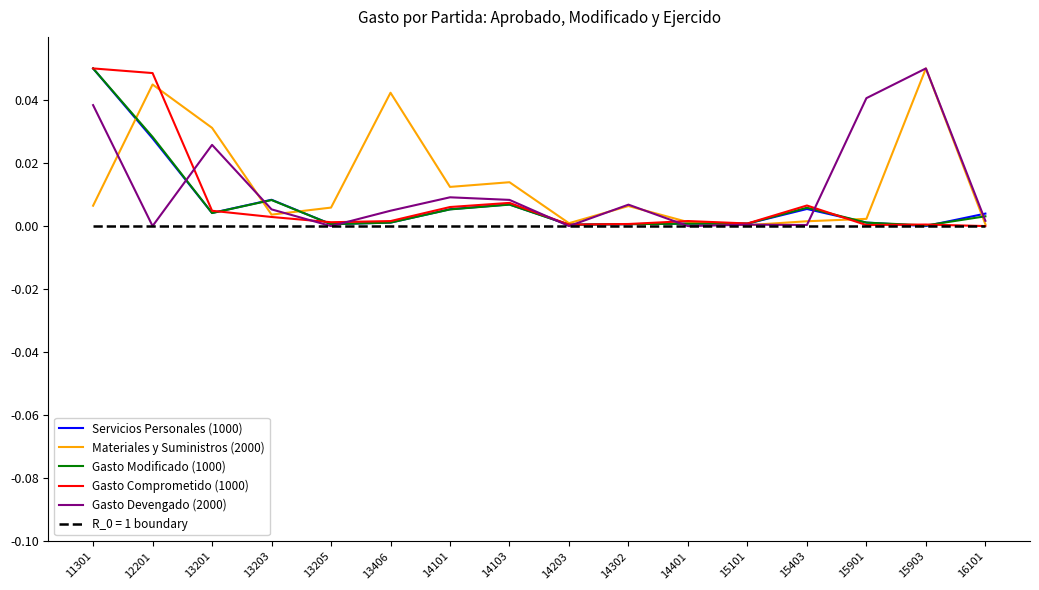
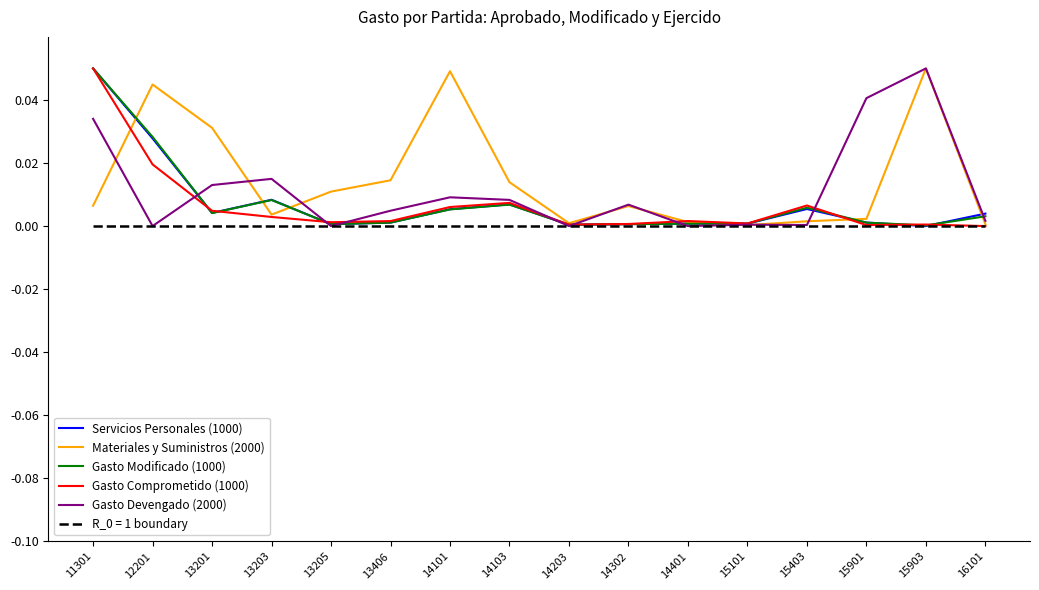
Gasto Devengado (2000), 11301: 0.038 -> 0.034
Gasto Comprometido (1000), 12201: 0.049 -> 0.020
Gasto Devengado (2000), 13201: 0.026 -> 0.013
Gasto Devengado (2000), 13203: 0.005 -> 0.015
Materiales y Suministros (2000), 13205: 0.006 -> 0.011
Materiales y Suministros (2000), 13406: 0.042 -> 0.015
Materiales y Suministros (2000), 14101: 0.012 -> 0.049
